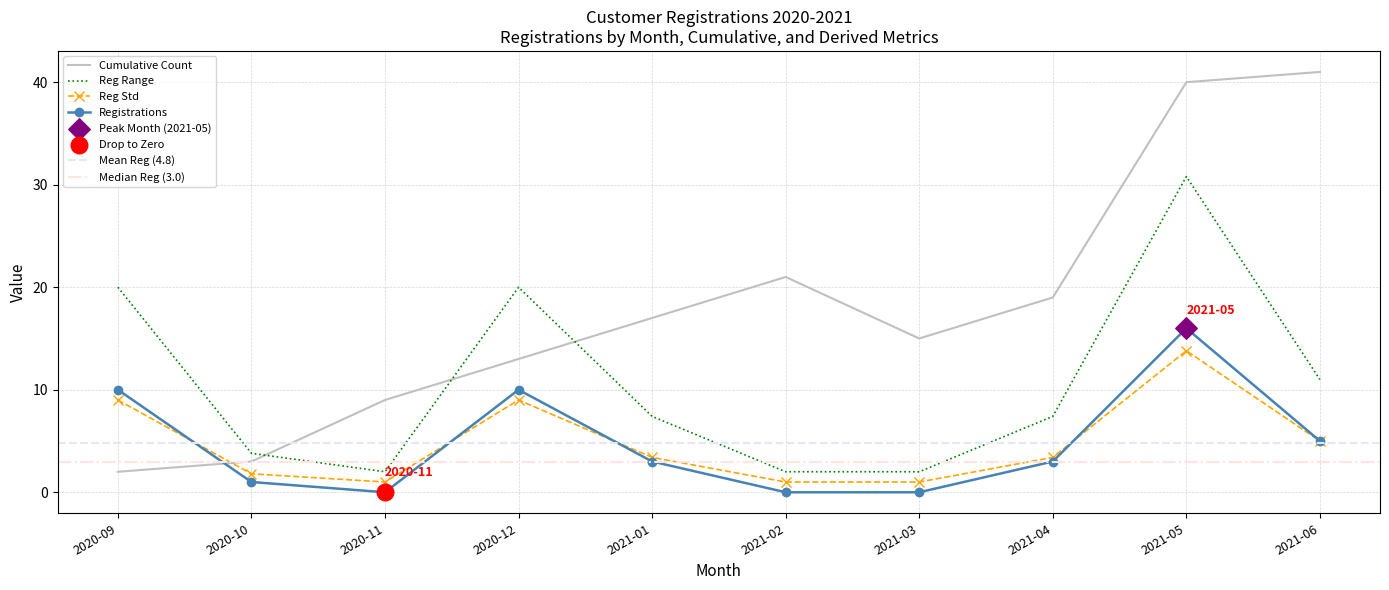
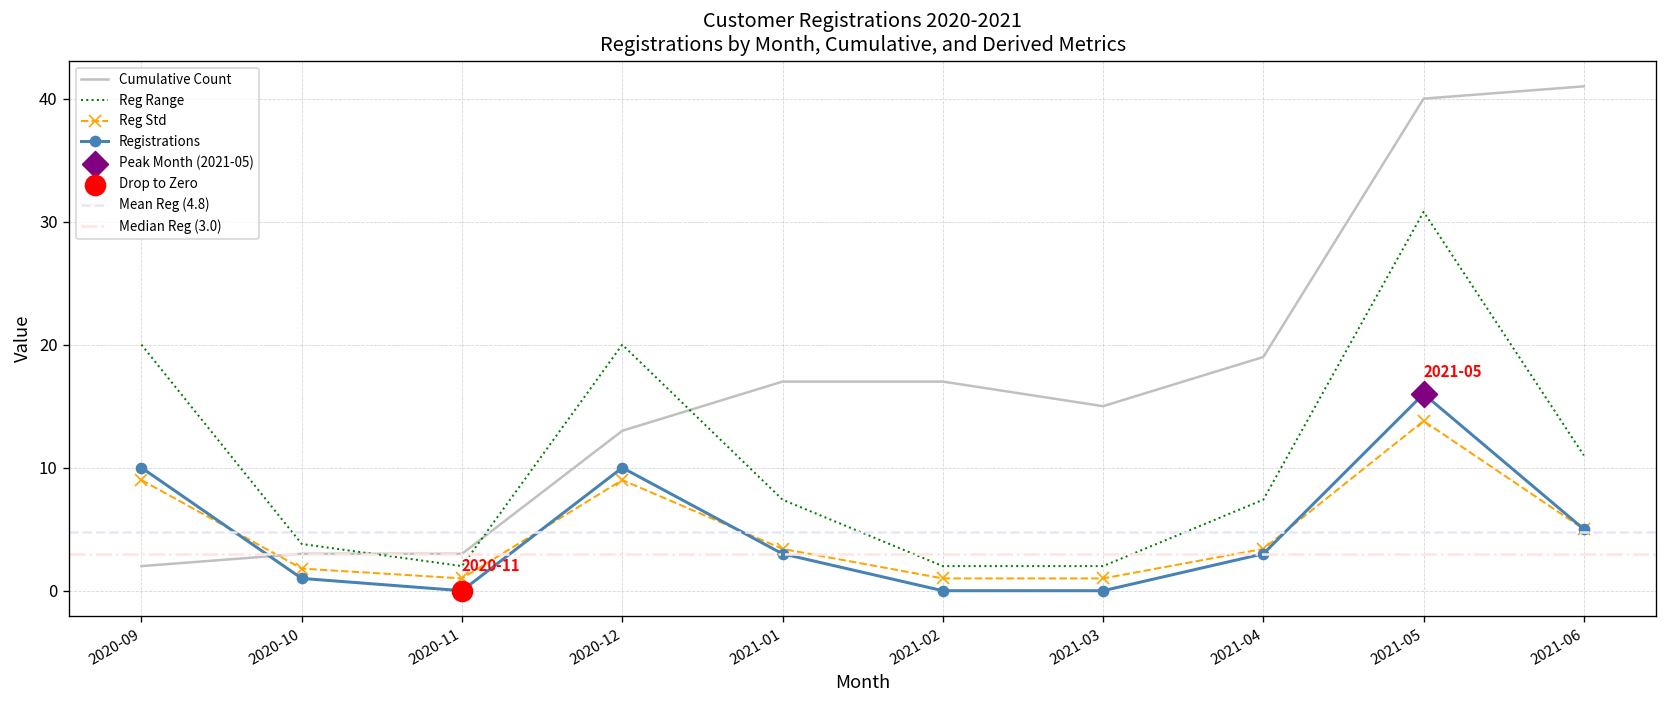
Cumulative Count, 2020-11: 9 -> 3
Cumulative Count, 2021-02: 21 -> 17
